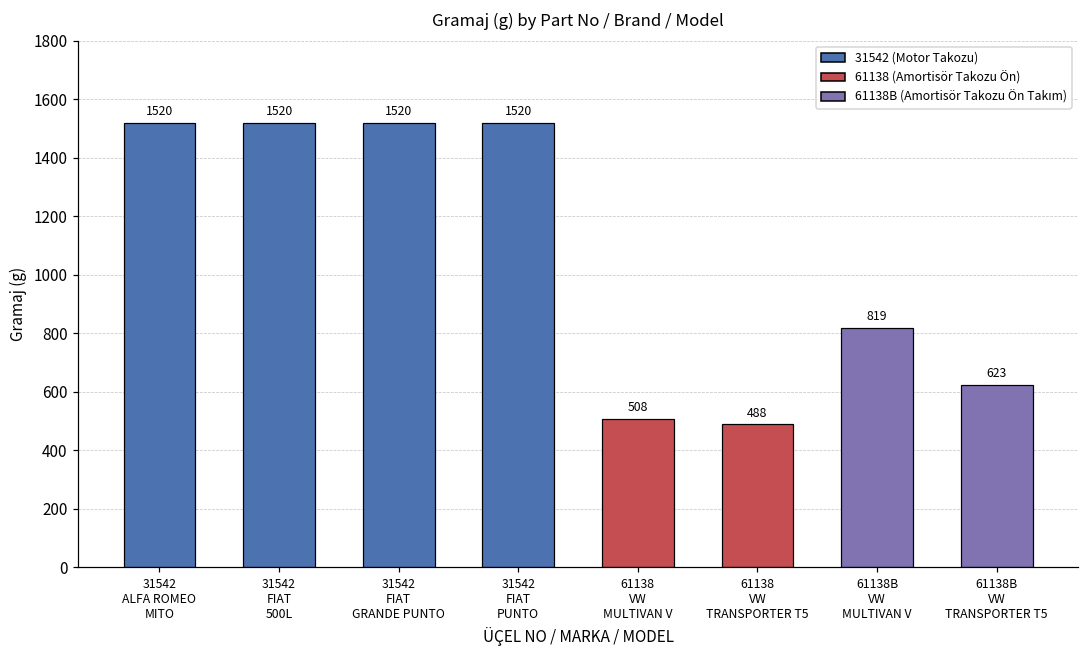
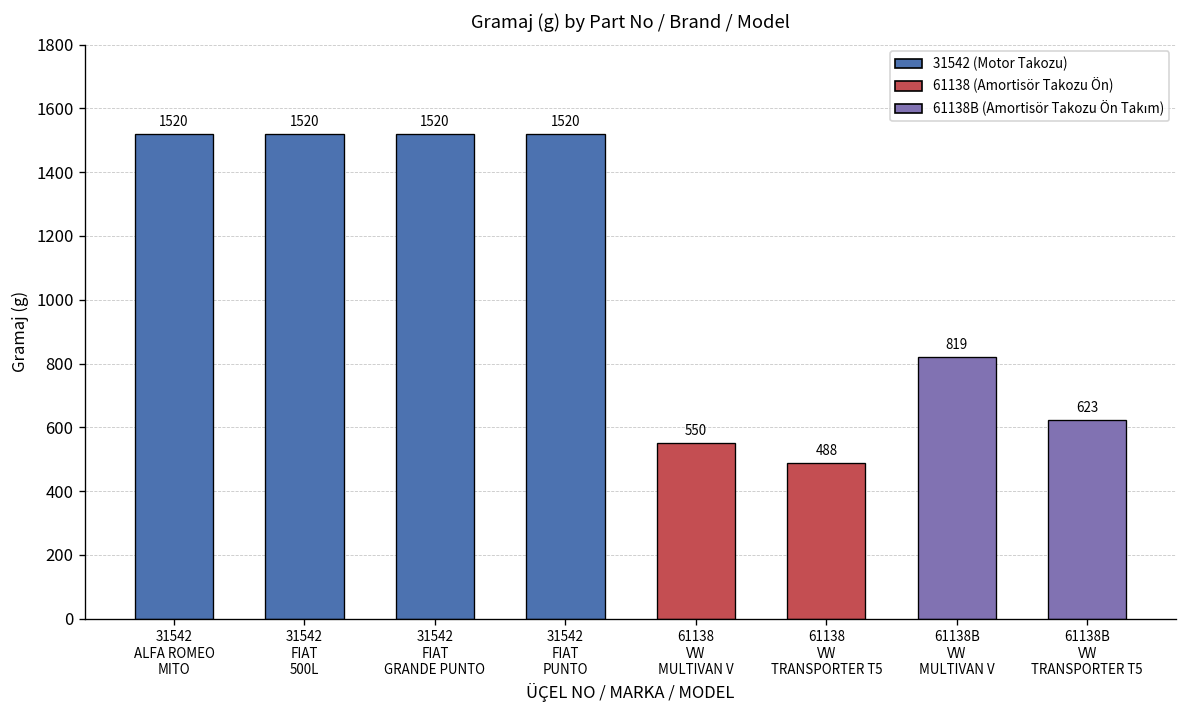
61138 VW MULTIVAN V: 508 -> 550
